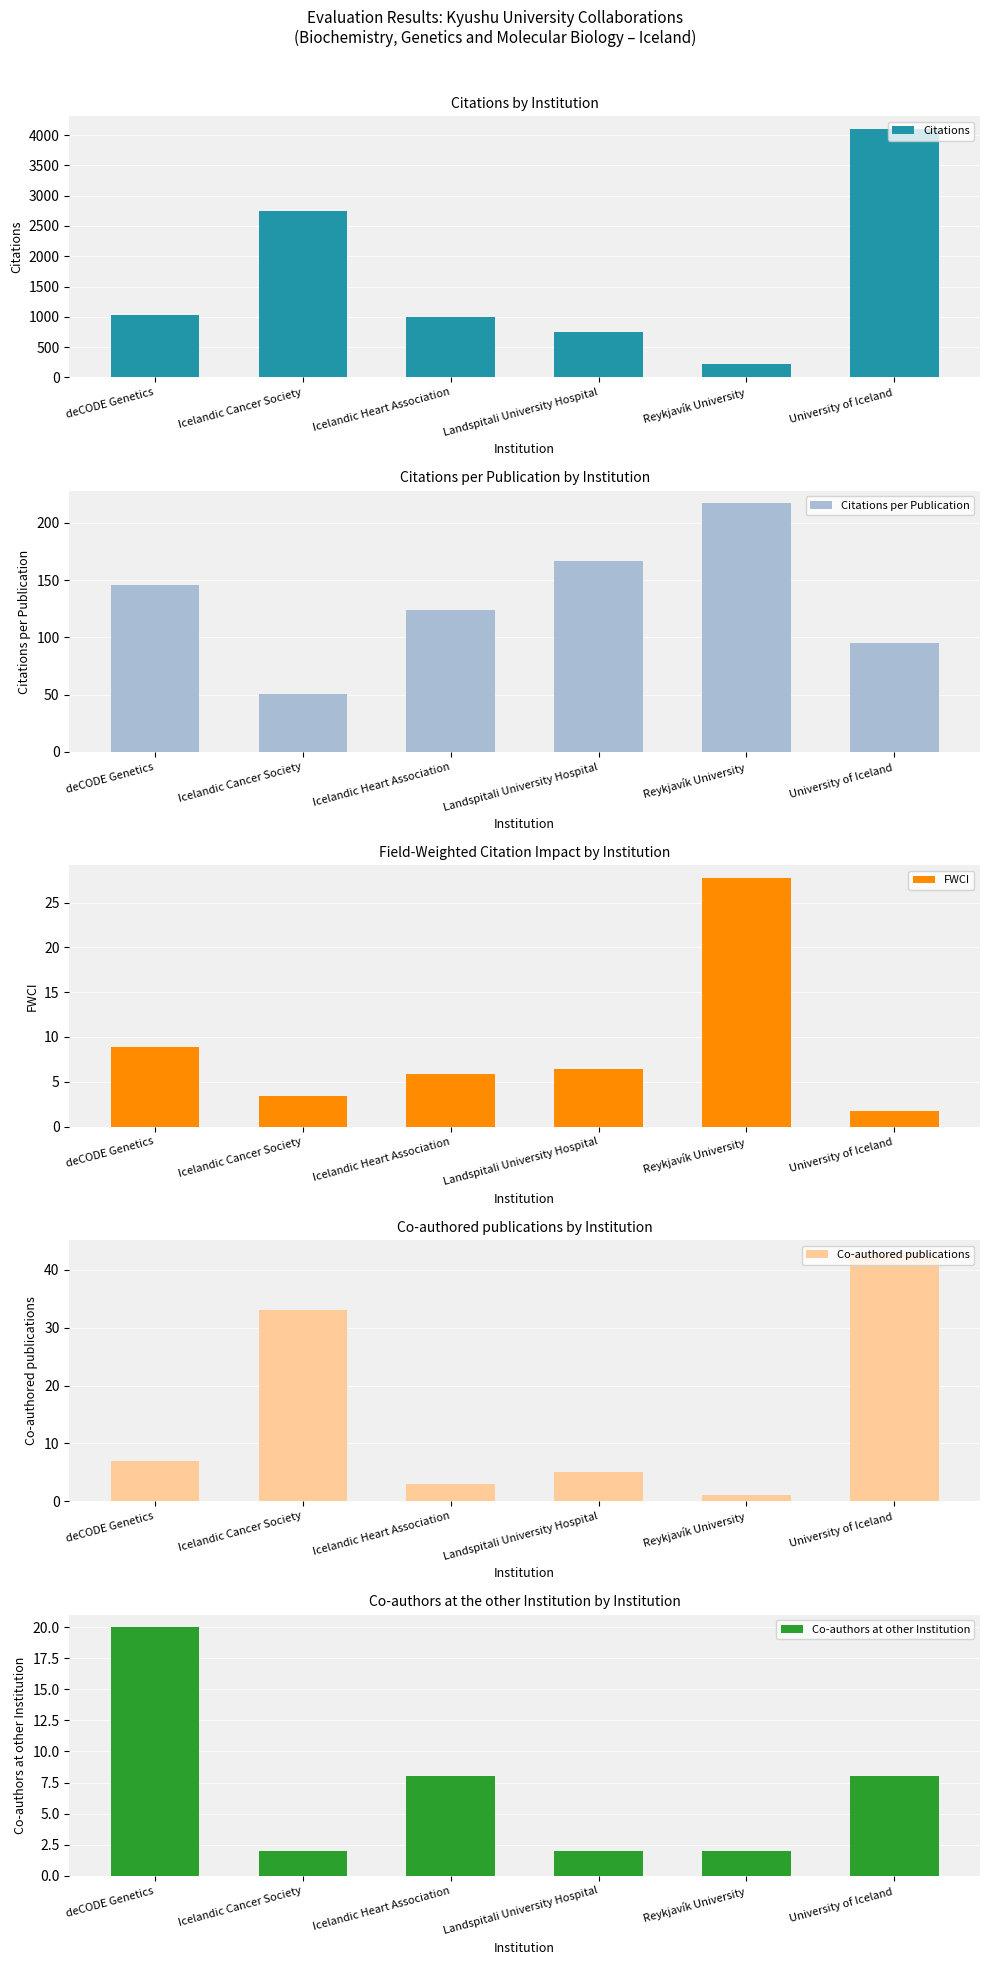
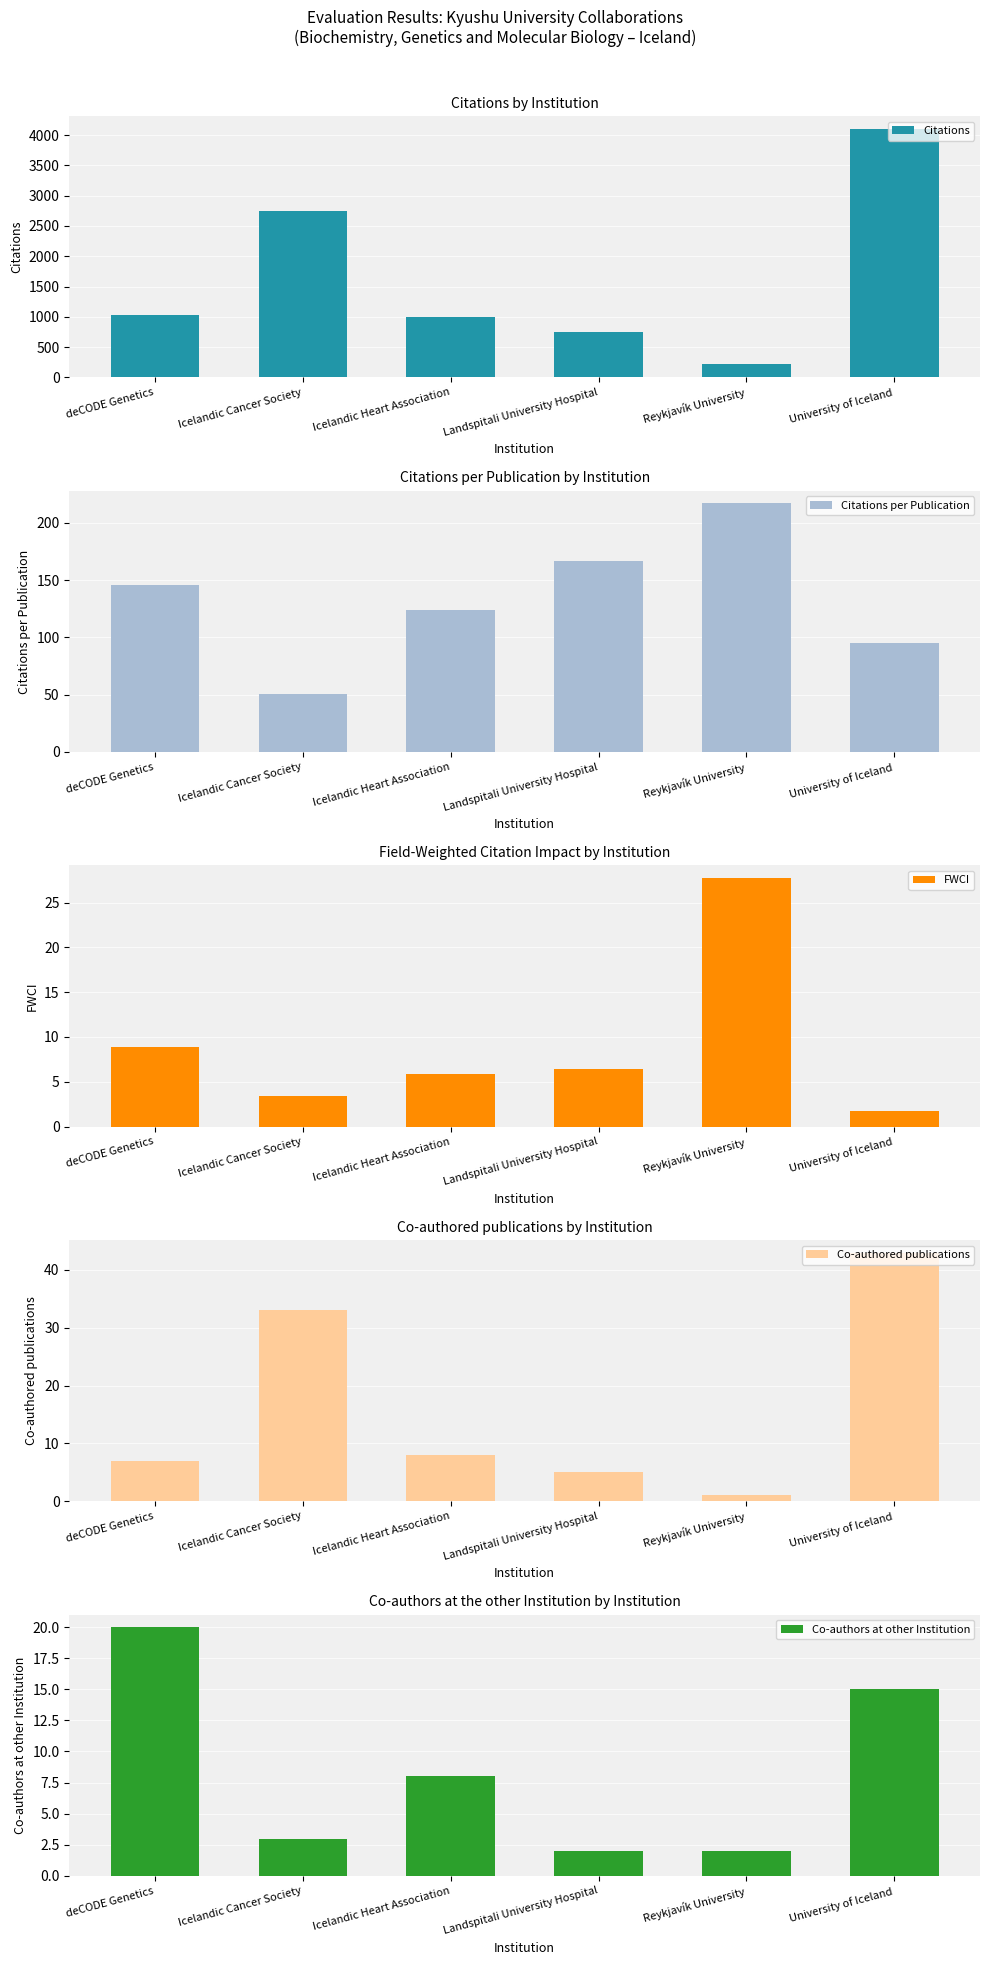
Co-authored publications by Institution, Icelandic Heart Association: 3 -> 8
Co-authors at the other Institution by Institution, Icelandic Cancer Society: 2 -> 3
Co-authors at the other Institution by Institution, University of Iceland: 8 -> 15
